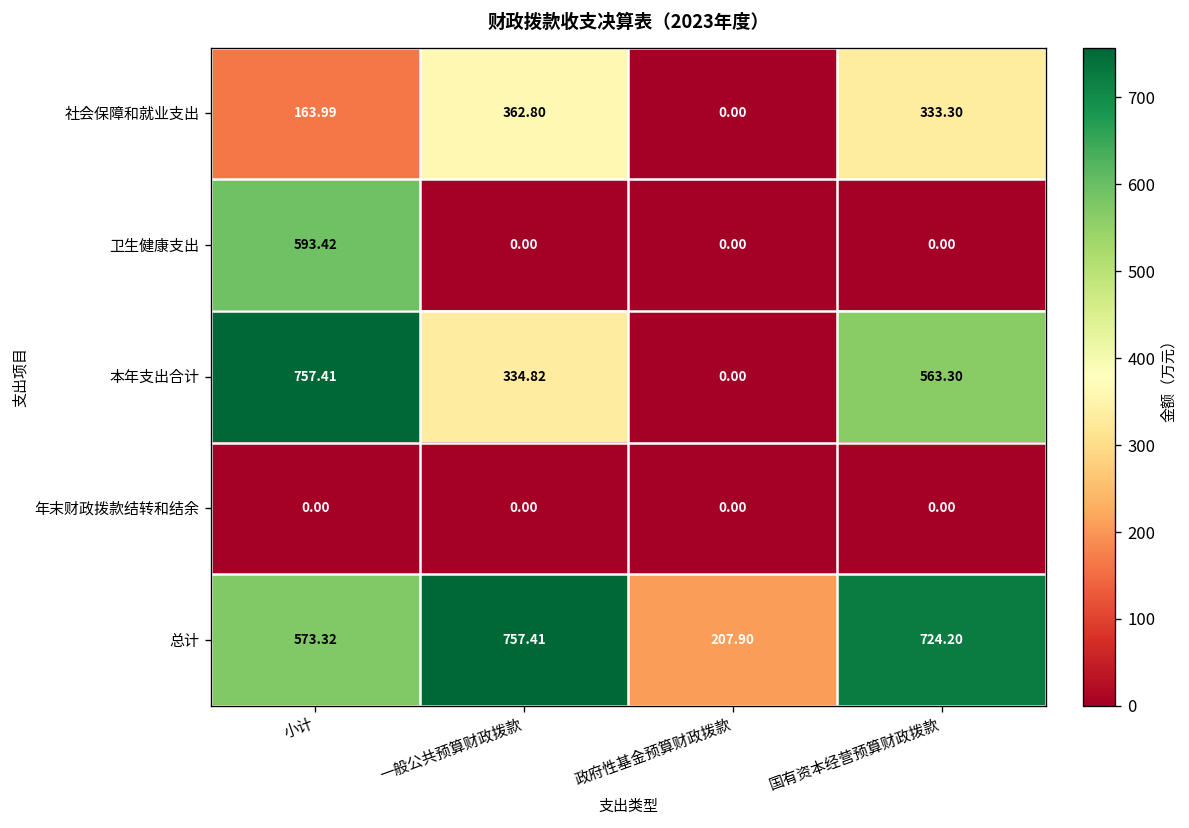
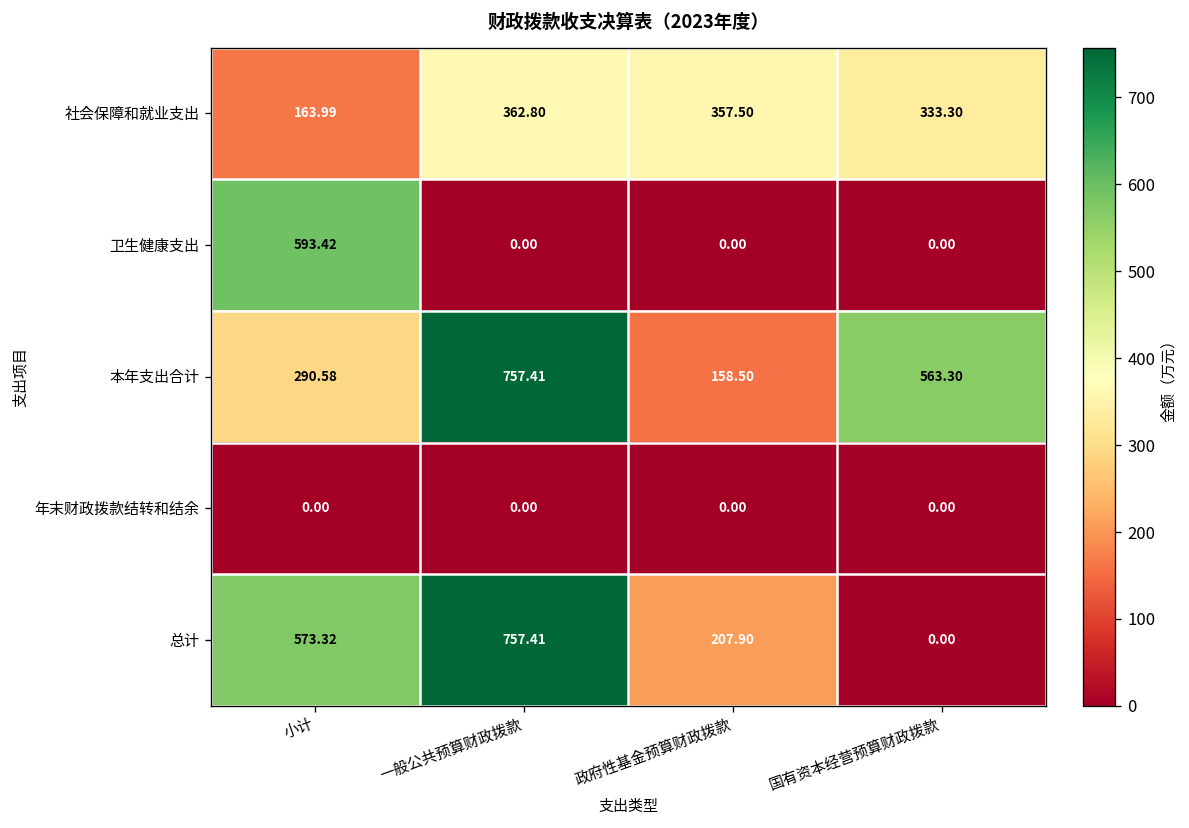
社会保障和就业支出, 政府性基金预算财政拨款: 0.00 -> 357.50
本年支出合计, 小计: 757.41 -> 290.58
本年支出合计, 一般公共预算财政拨款: 334.82 -> 757.41
本年支出合计, 政府性基金预算财政拨款: 0.00 -> 158.50
总计, 国有资本经营预算财政拨款: 724.20 -> 0.00
